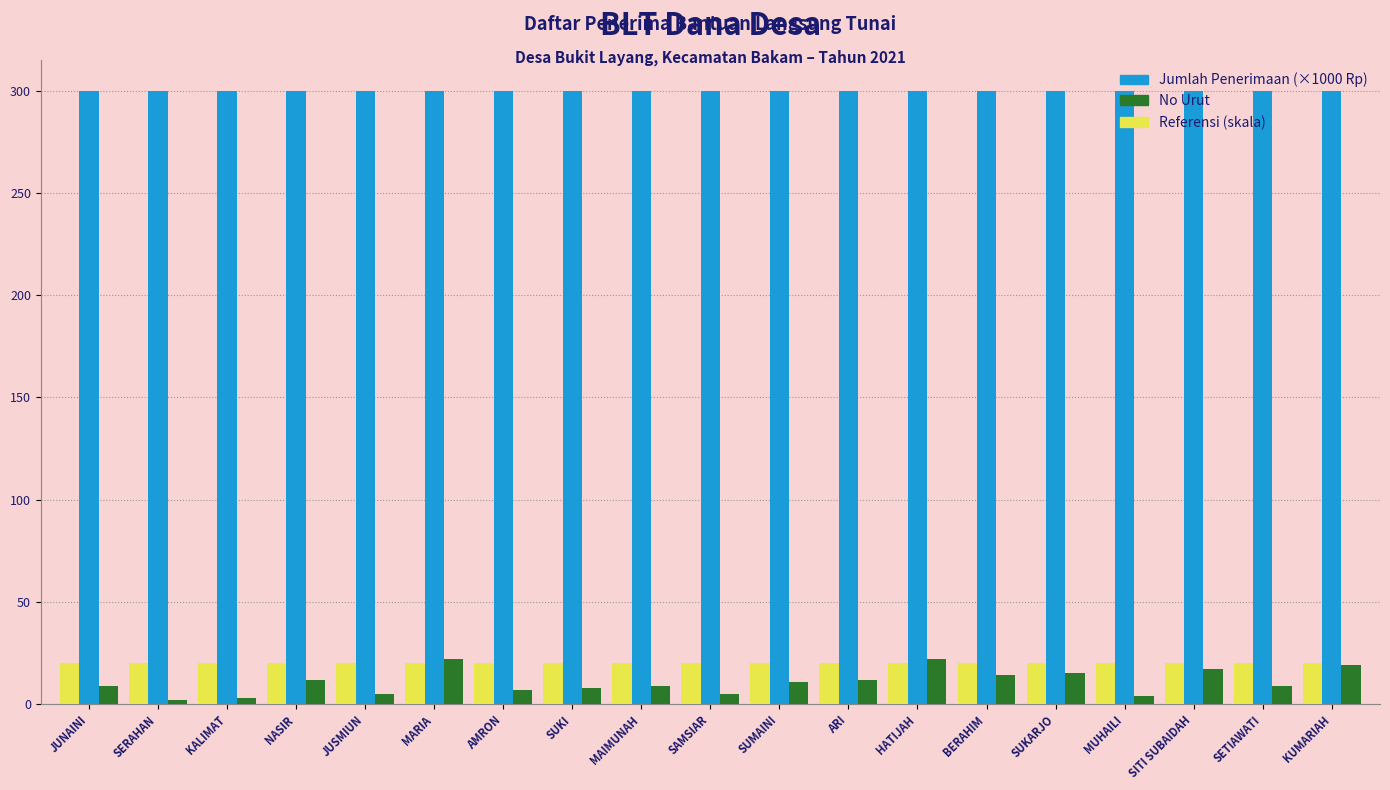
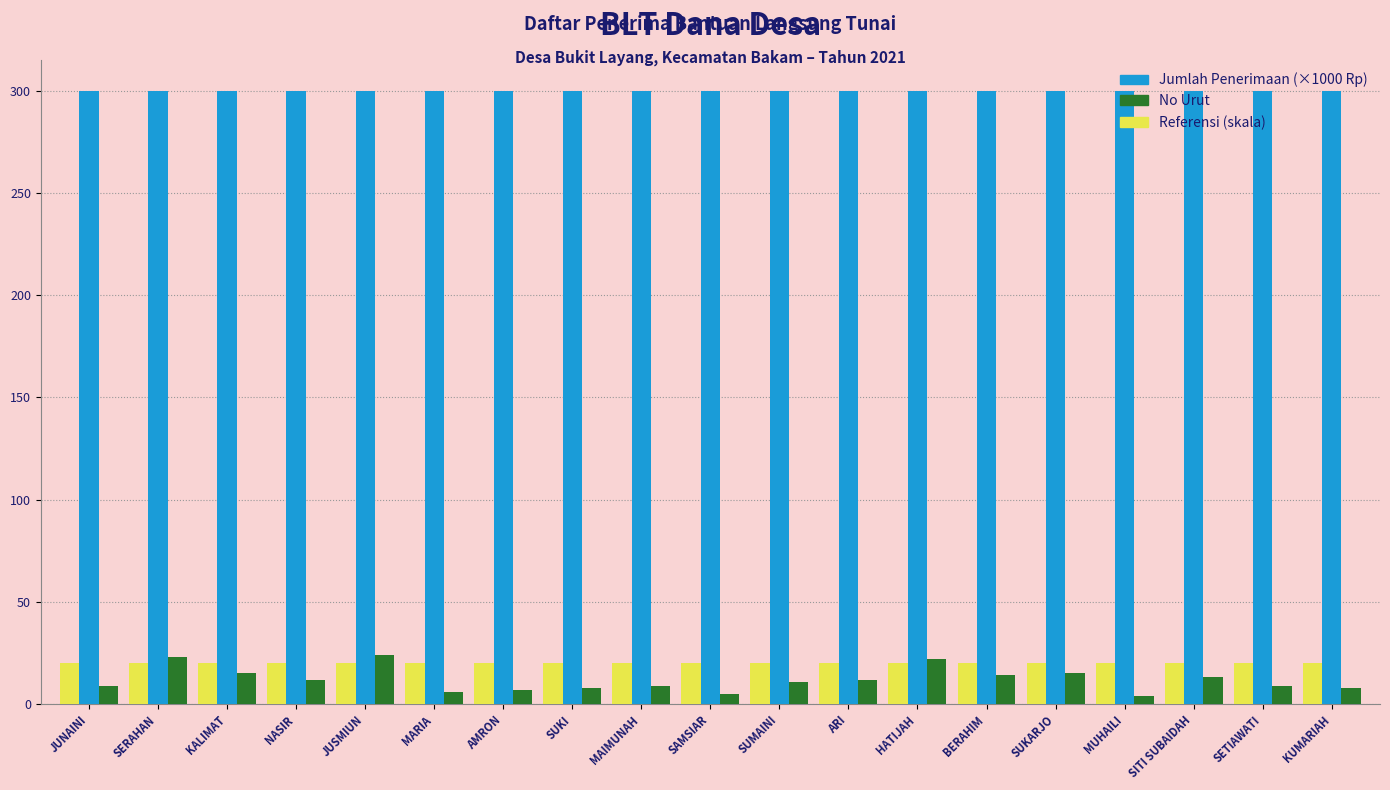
No Urut, SERAHAN: 2 -> 23
No Urut, KALIMAT: 3 -> 15
No Urut, JUSMIUN: 5 -> 24
No Urut, MARIA: 22 -> 6
No Urut, SITI SUBAIDAH: 17 -> 13
No Urut, KUMARIAH: 19 -> 8
